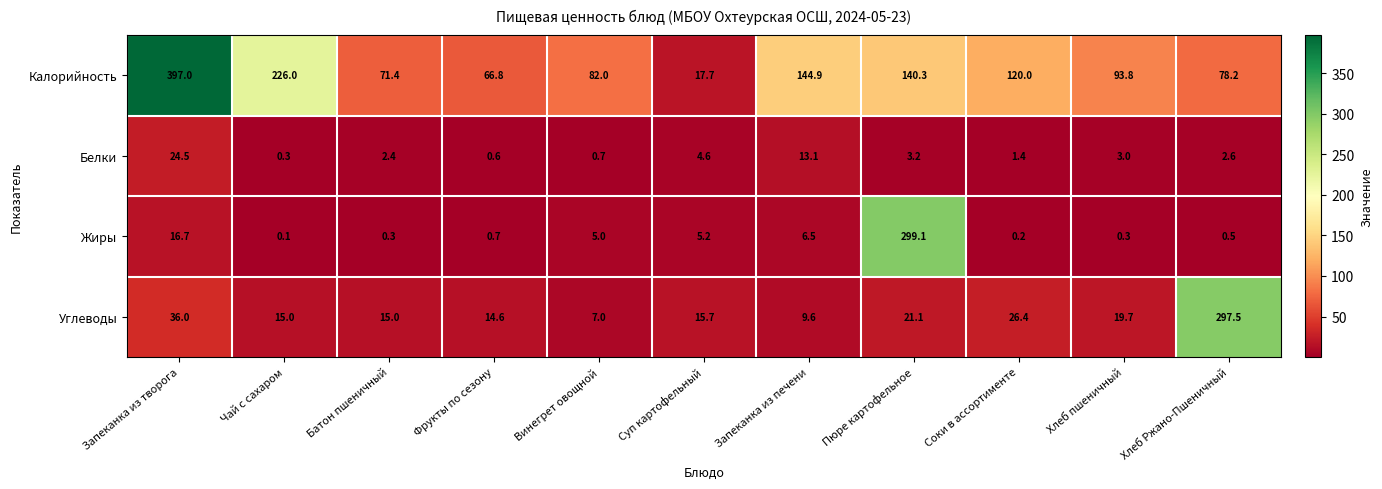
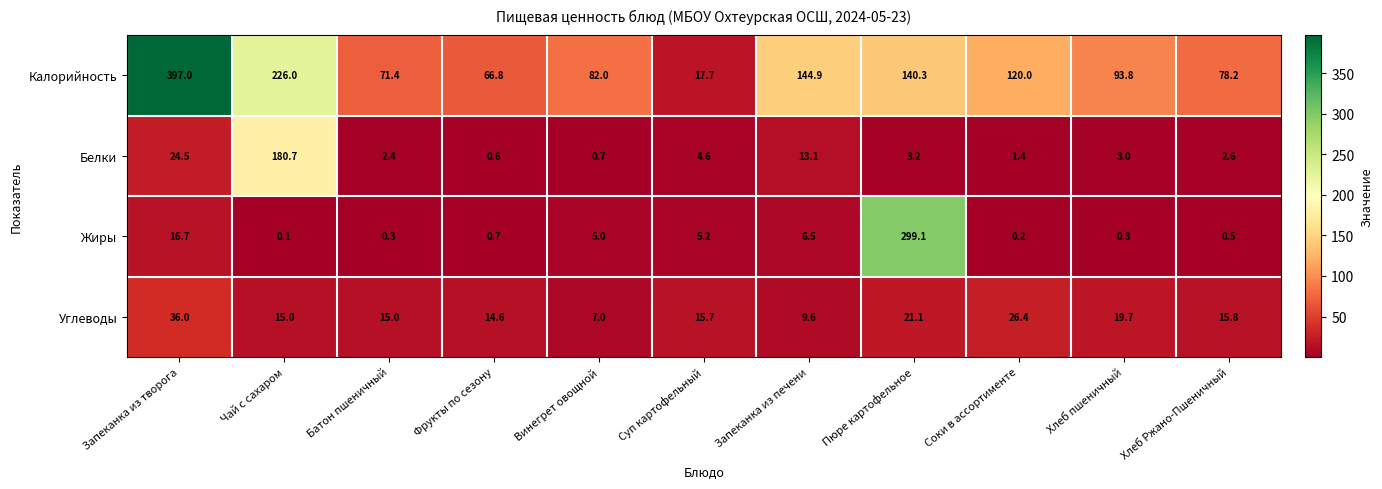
Белки, Чай с сахаром: 0.3 -> 180.7
Углеводы, Хлеб Ржано-Пшеничный: 297.5 -> 15.8
